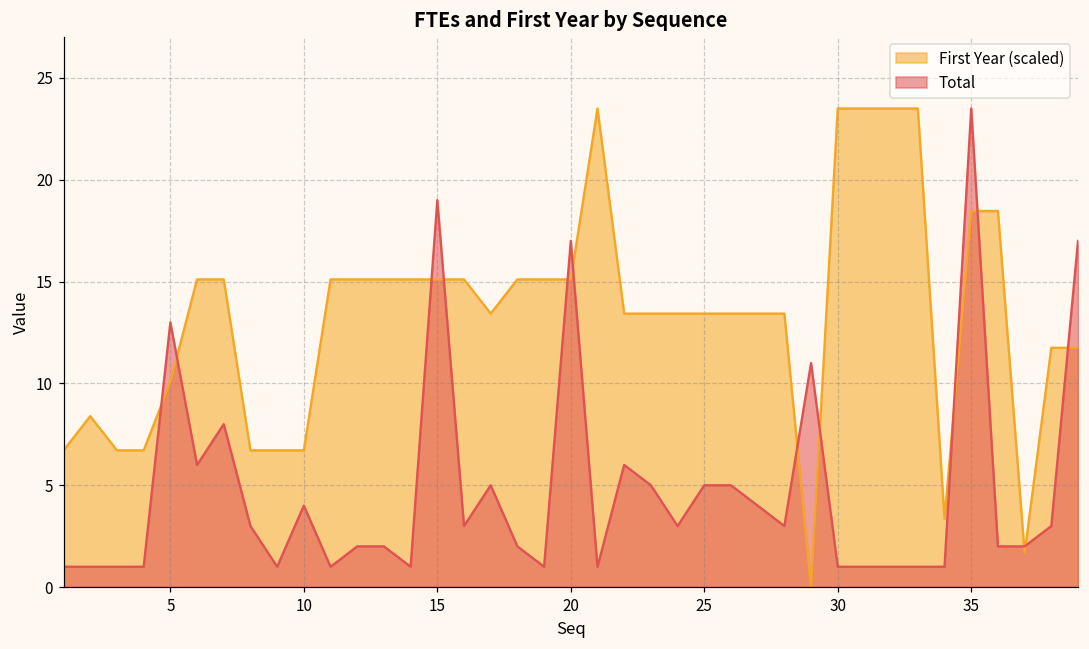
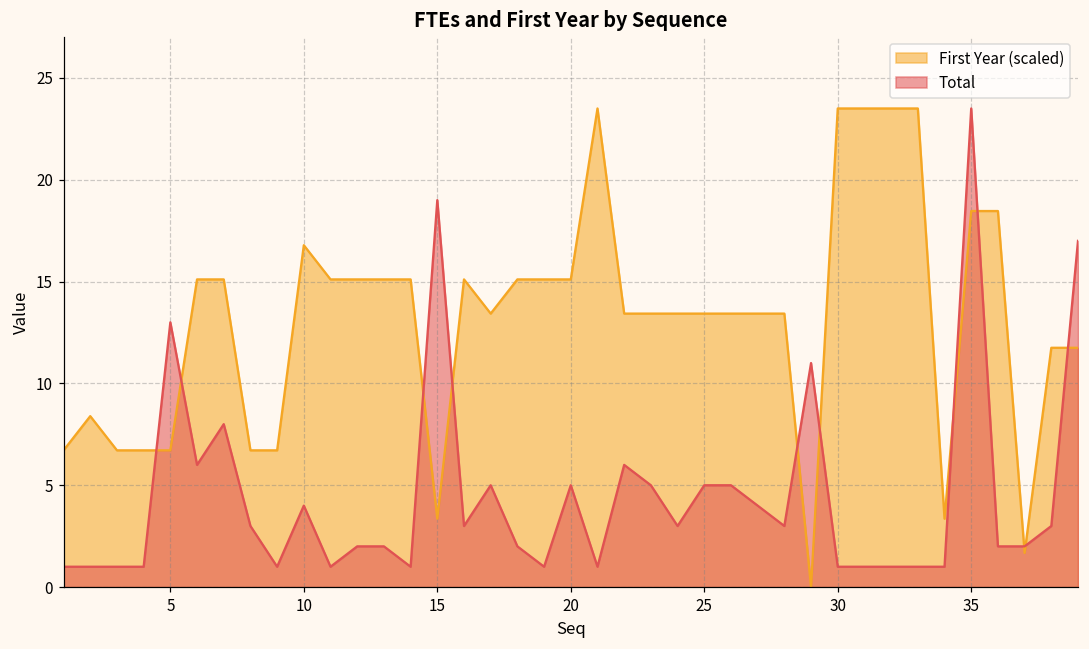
First Year (scaled), 5: 10.1 -> 6.7
First Year (scaled), 10: 6.7 -> 16.8
First Year (scaled), 15: 15.1 -> 3.4
Total, 20: 17 -> 5
